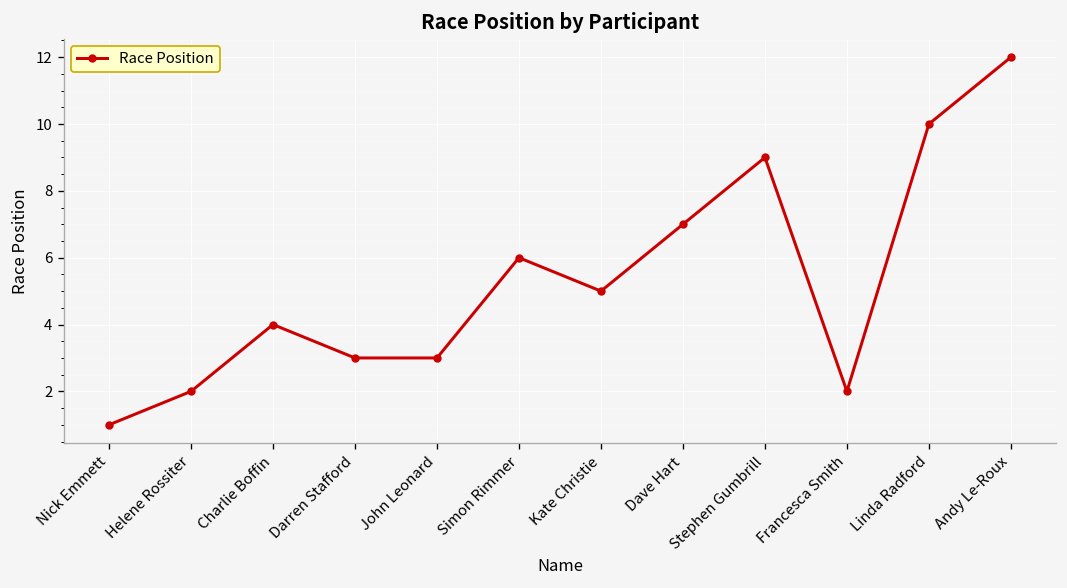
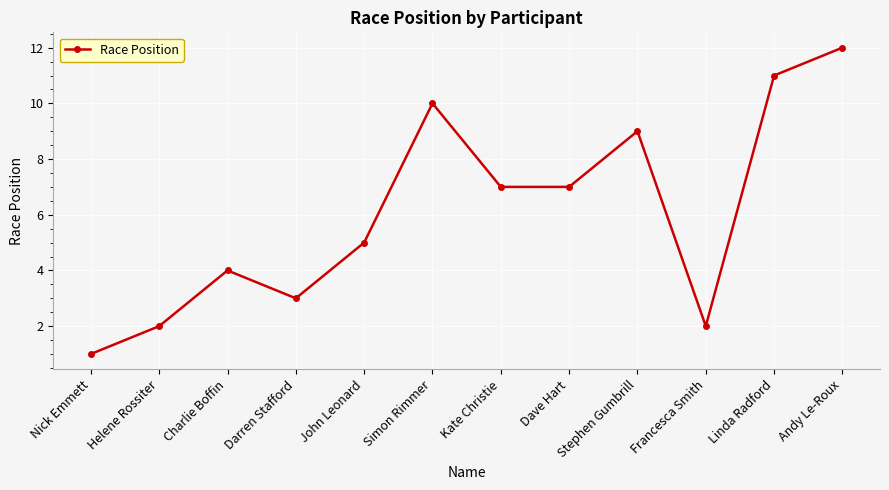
John Leonard: 3 -> 5
Simon Rimmer: 6 -> 10
Kate Christie: 5 -> 7
Linda Radford: 10 -> 11
